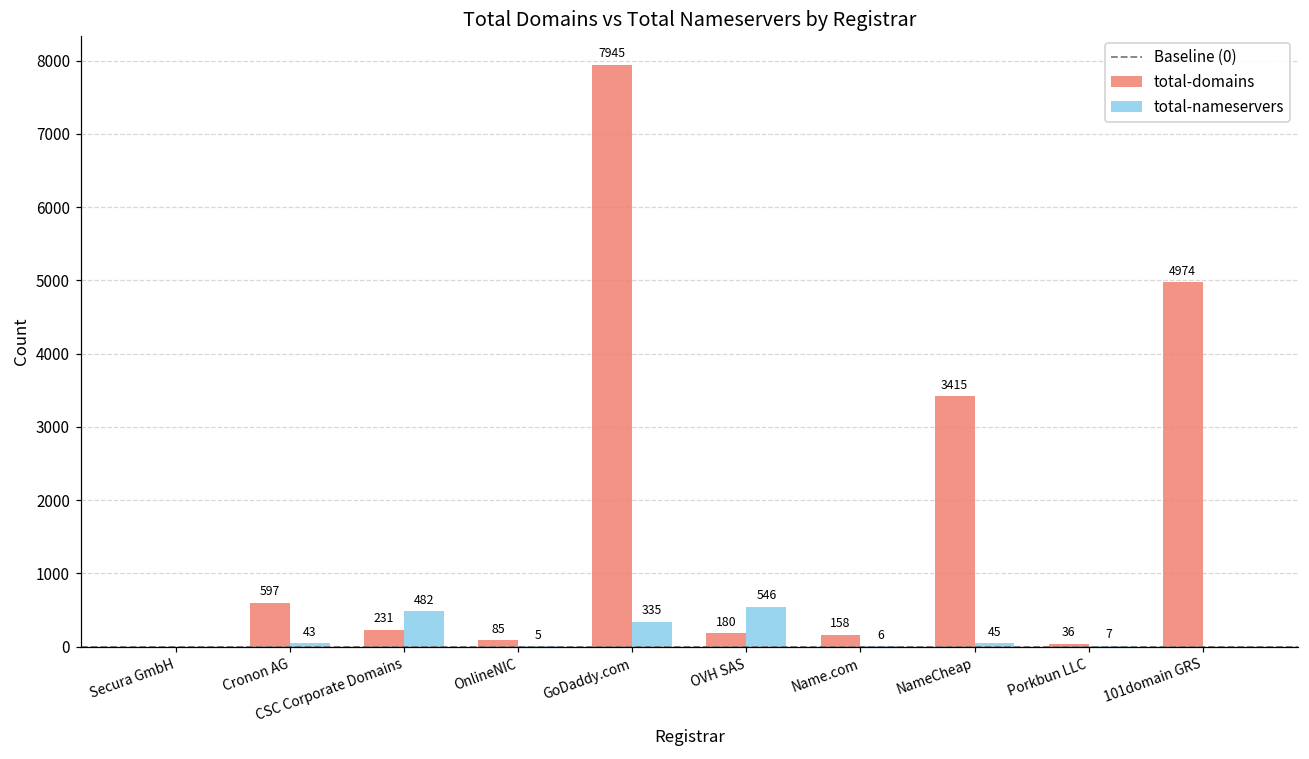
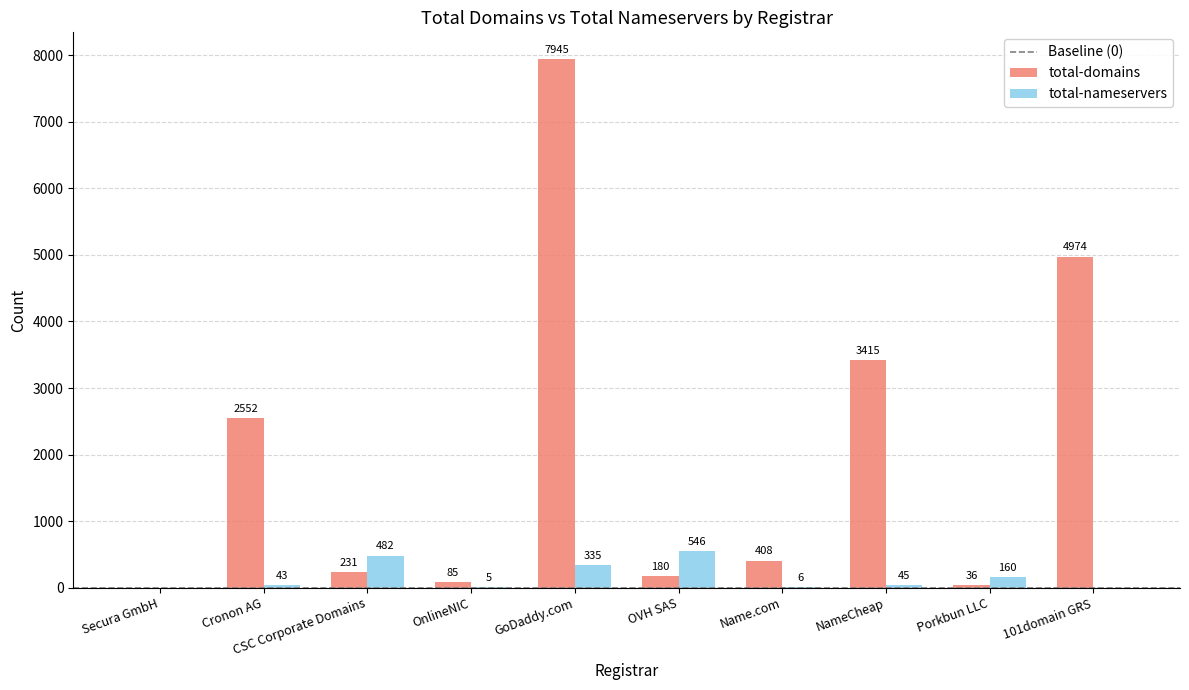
total-domains, Cronon AG: 597 -> 2552
total-domains, Name.com: 158 -> 408
total-nameservers, Porkbun LLC: 7 -> 160
